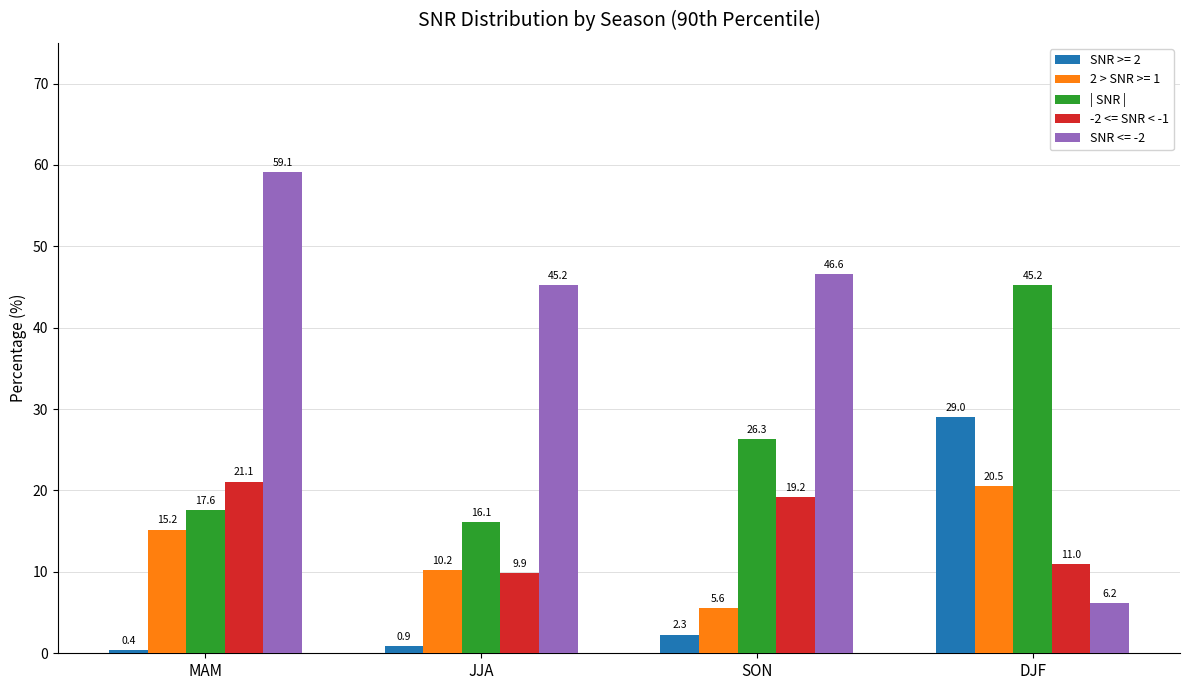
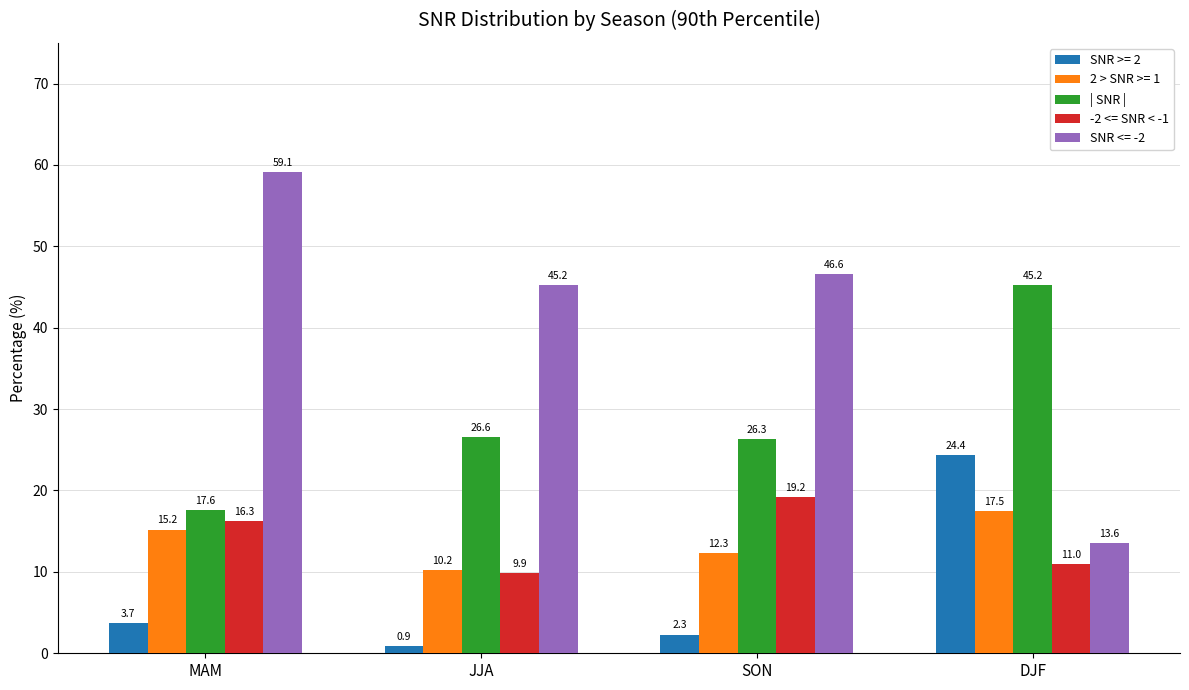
SNR >= 2, MAM: 0.4 -> 3.7
-2 <= SNR < -1, MAM: 21.1 -> 16.3
| SNR |, JJA: 16.1 -> 26.6
2 > SNR >= 1, SON: 5.6 -> 12.3
SNR >= 2, DJF: 29.0 -> 24.4
2 > SNR >= 1, DJF: 20.5 -> 17.5
SNR <= -2, DJF: 6.2 -> 13.6
